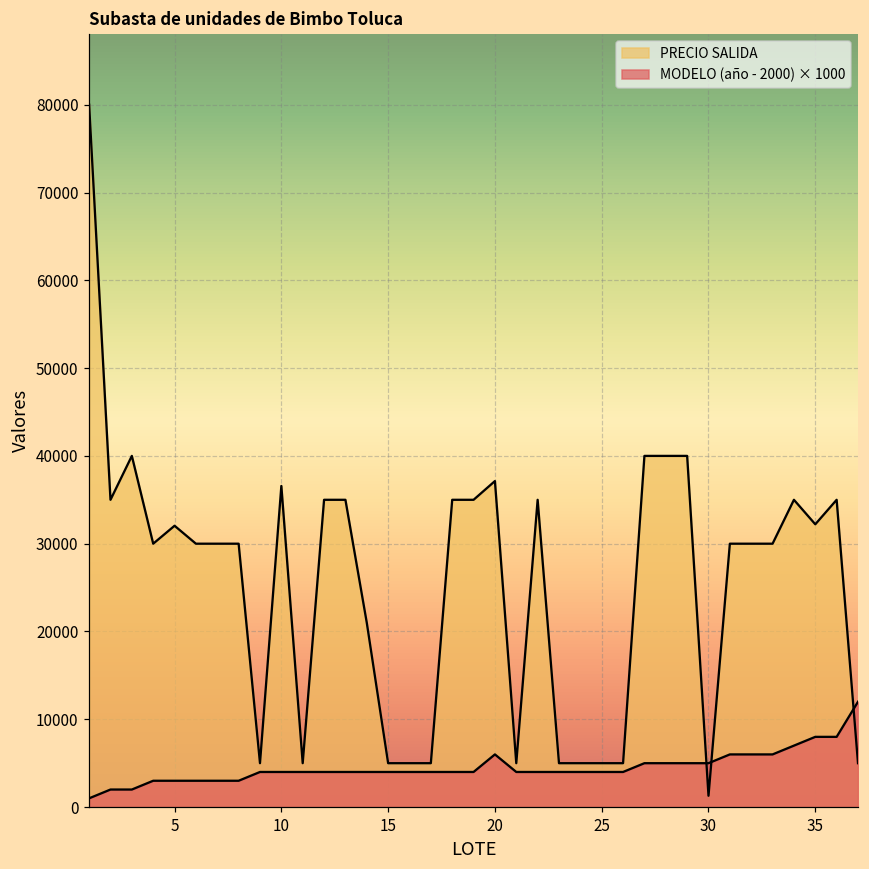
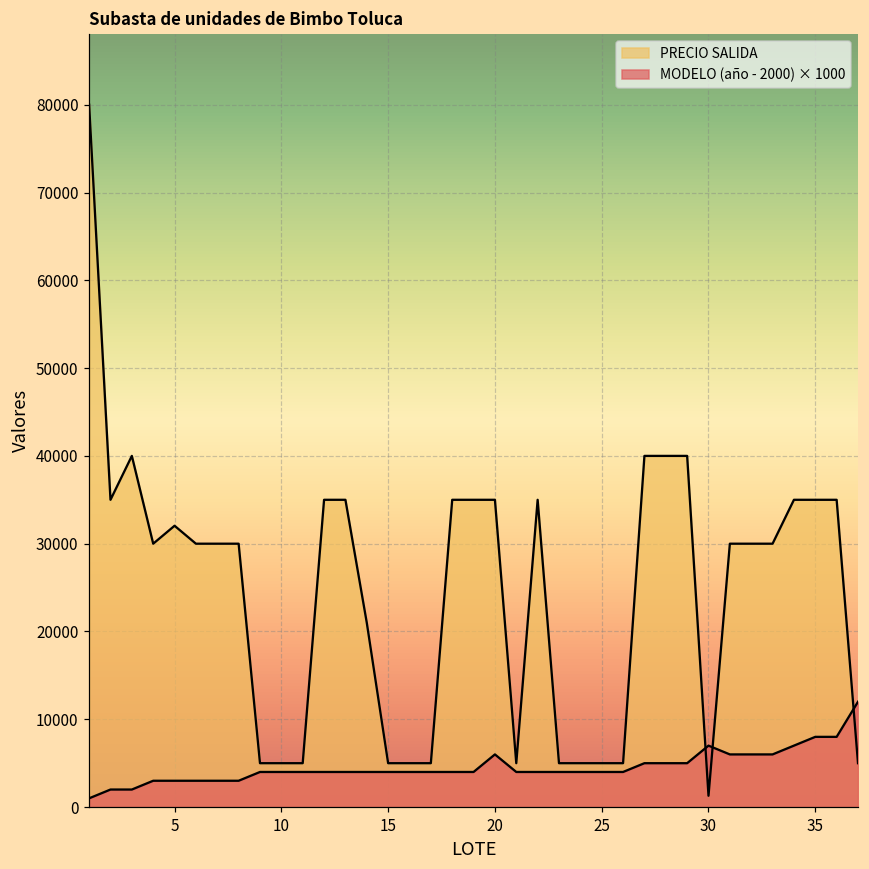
PRECIO SALIDA, 10: 37000 -> 5000
PRECIO SALIDA, 20: 37000 -> 35000
MODELO (año - 2000) × 1000, 30: 5000 -> 7000
PRECIO SALIDA, 35: 32000 -> 35000
